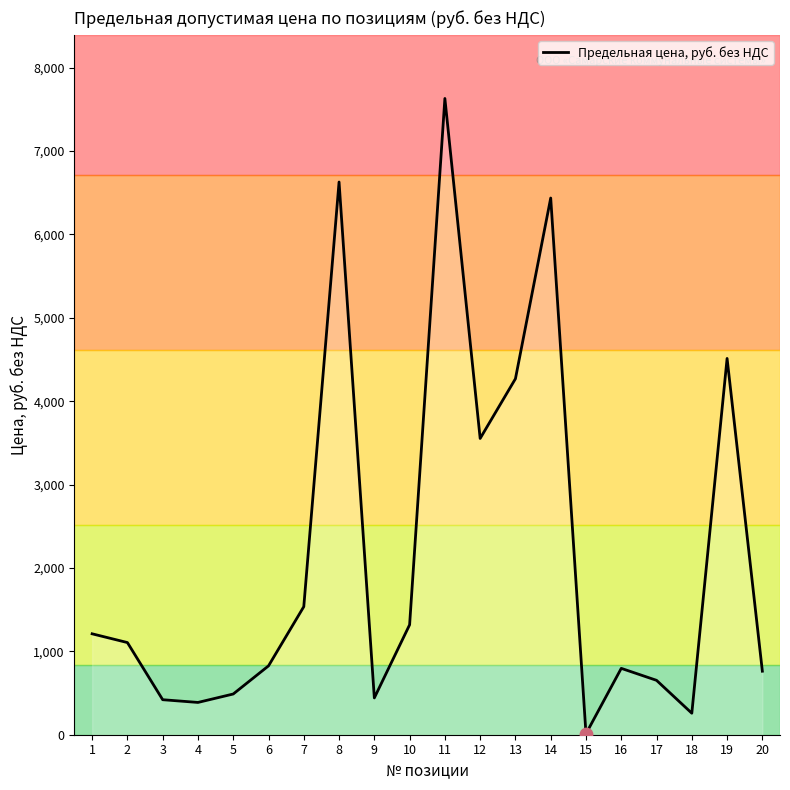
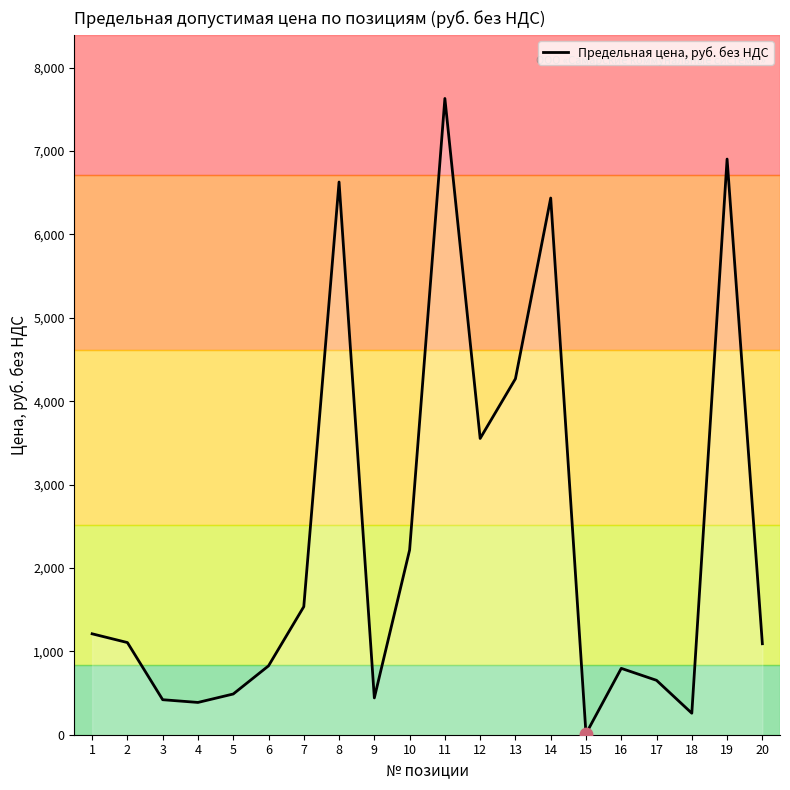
Предельная цена, руб. без НДС, 10: 1,300 -> 2,200
Предельная цена, руб. без НДС, 19: 4,500 -> 6,900
Предельная цена, руб. без НДС, 20: 800 -> 1,100
